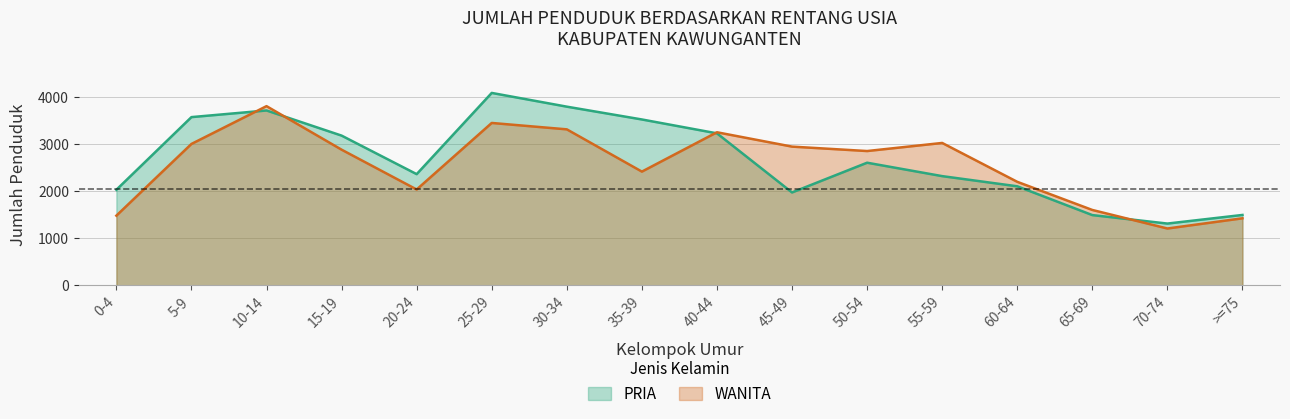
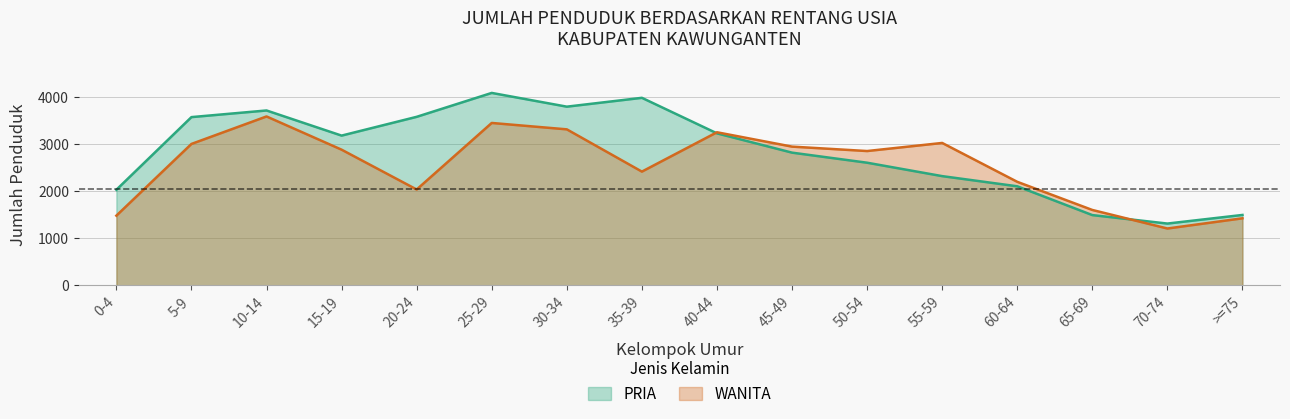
WANITA, 10-14: 3800 -> 3600
PRIA, 20-24: 2400 -> 3600
PRIA, 35-39: 3500 -> 4000
PRIA, 45-49: 2000 -> 2800
